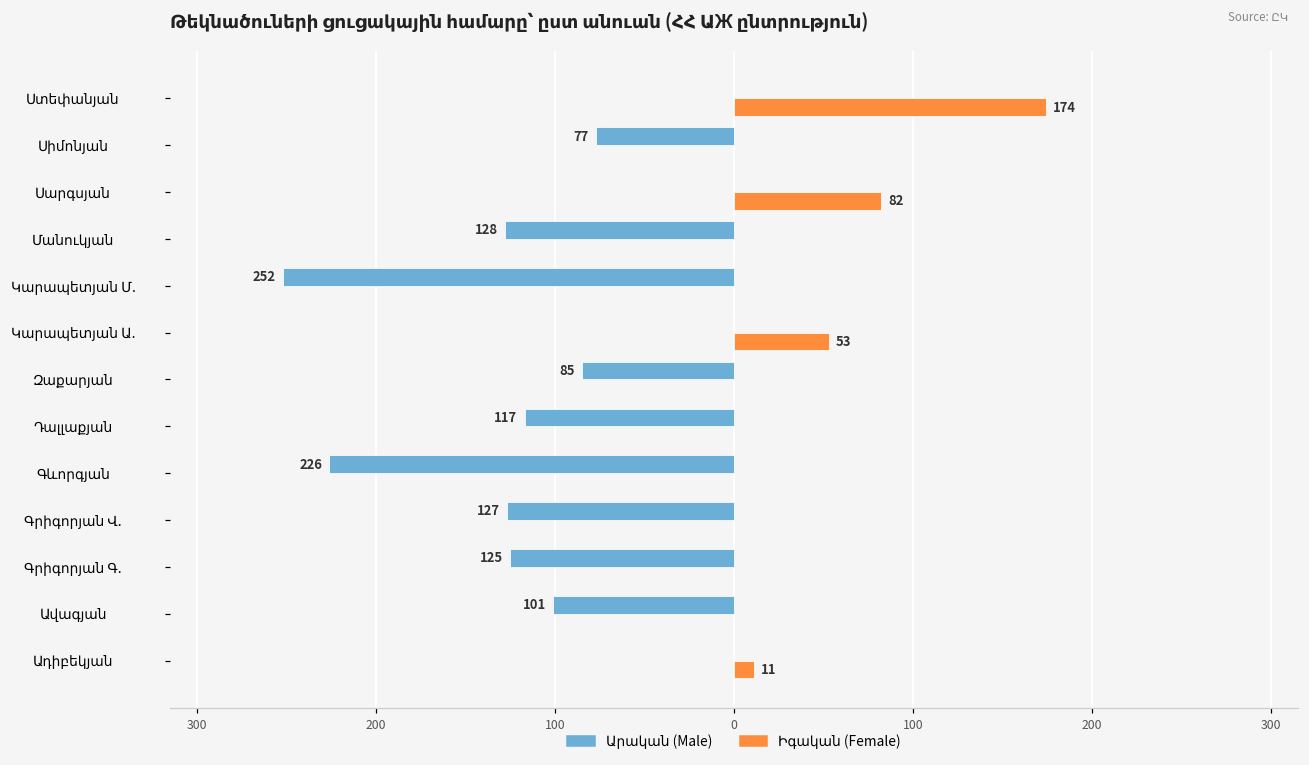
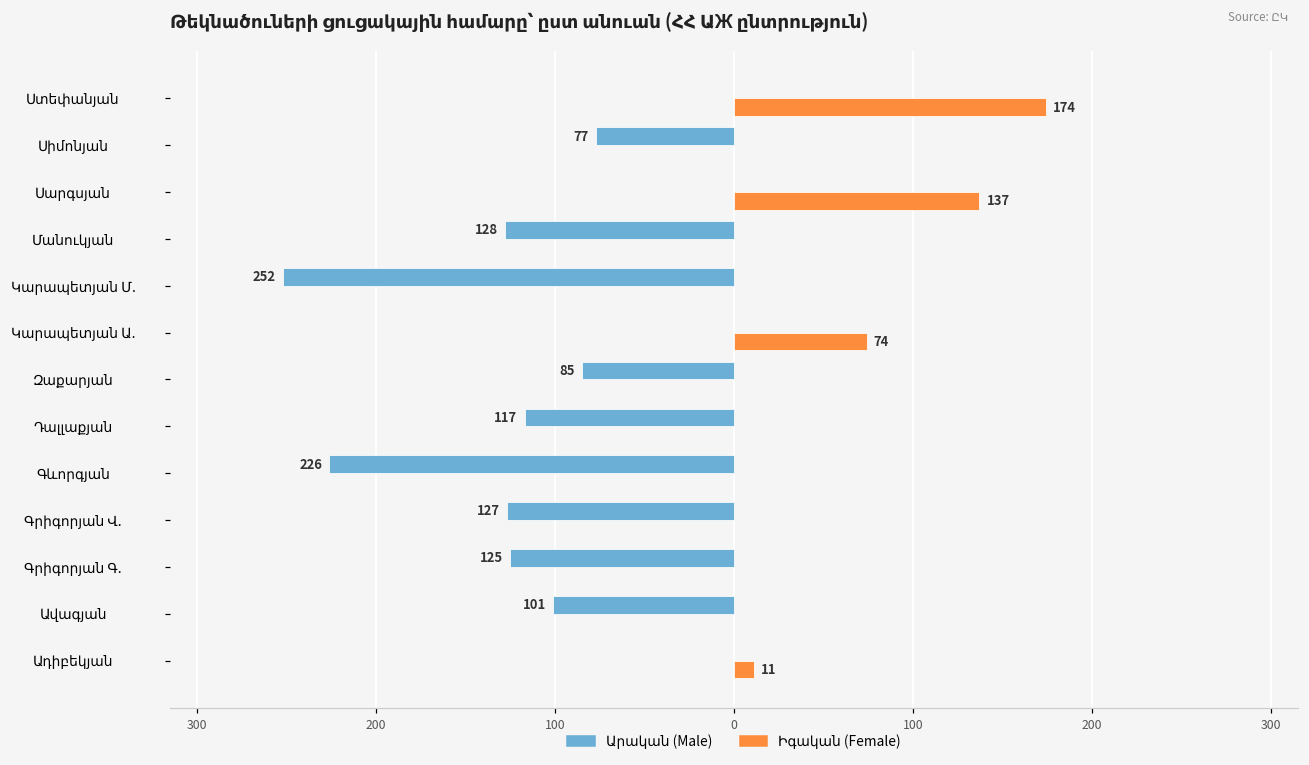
Իգական (Female), Սարգսյան: 82 -> 137
Իգական (Female), Կարապետյան Ա.: 53 -> 74
